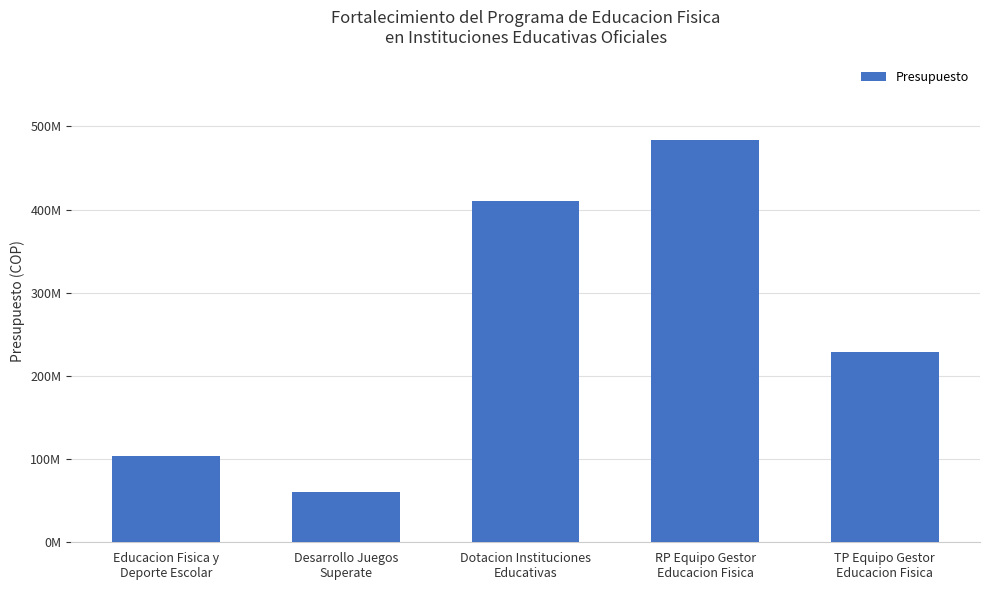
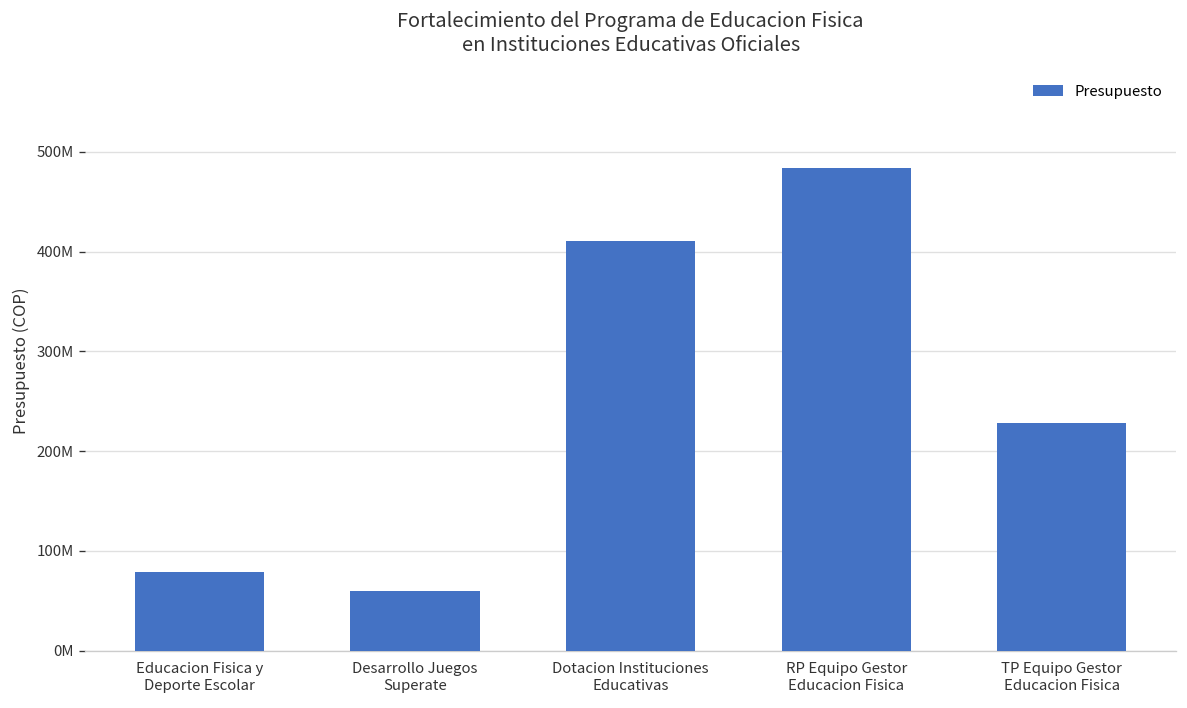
Educacion Fisica y Deporte Escolar: 100000000 -> 80000000
